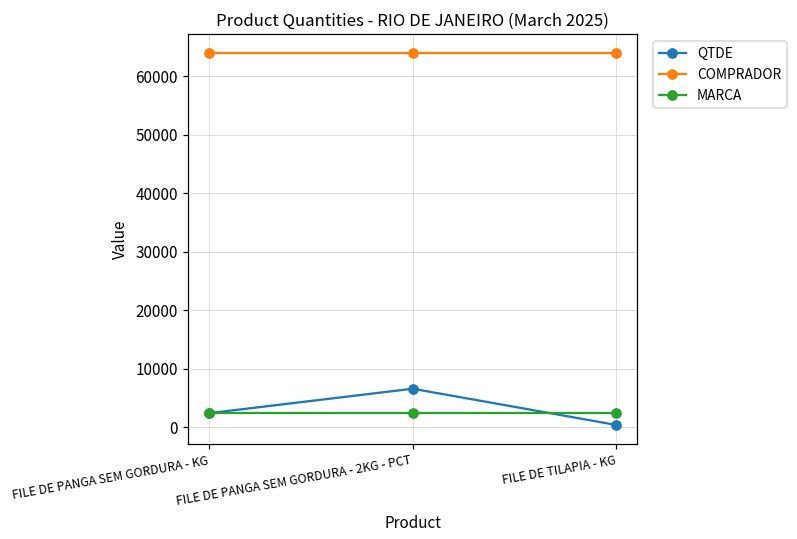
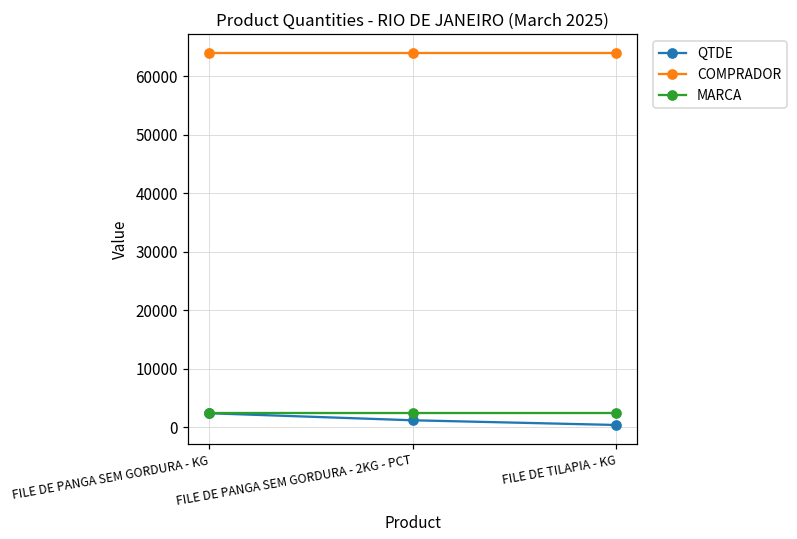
QTDE, FILE DE PANGA SEM GORDURA - 2KG - PCT: 7000 -> 1000
